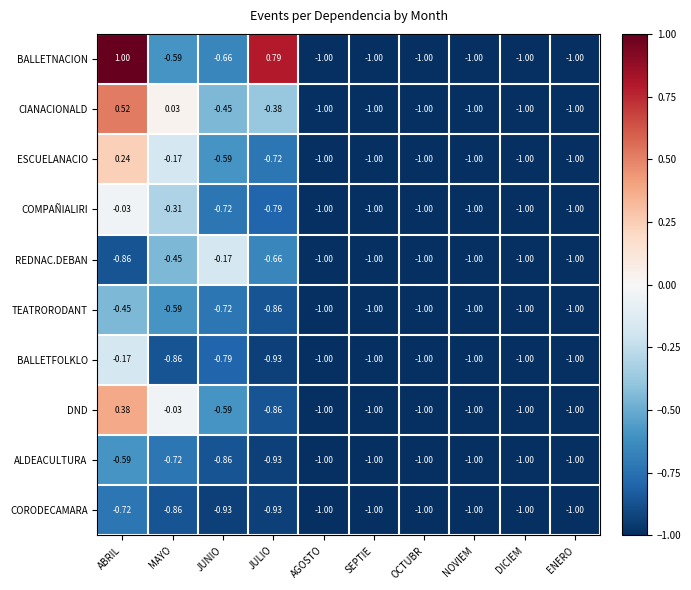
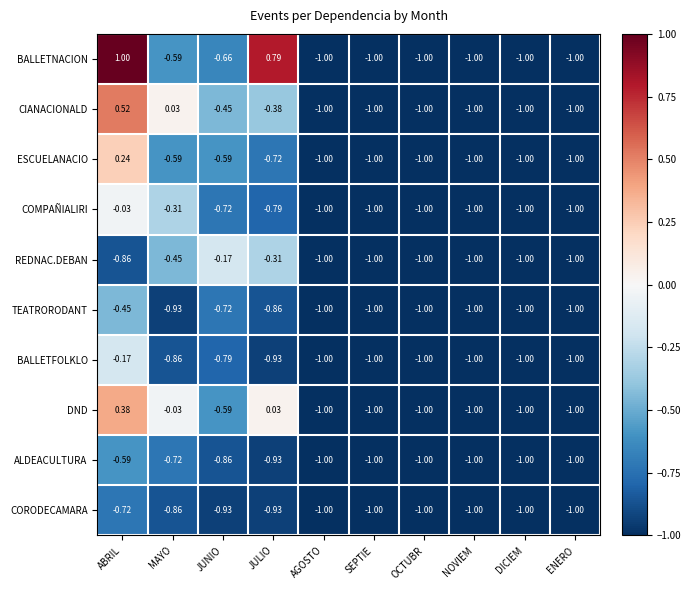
ESCUELANACIO, MAYO: -0.17 -> -0.59
REDNAC.DEBAN, JULIO: -0.66 -> -0.31
TEATRORODANT, MAYO: -0.59 -> -0.93
DND, JULIO: -0.86 -> 0.03
